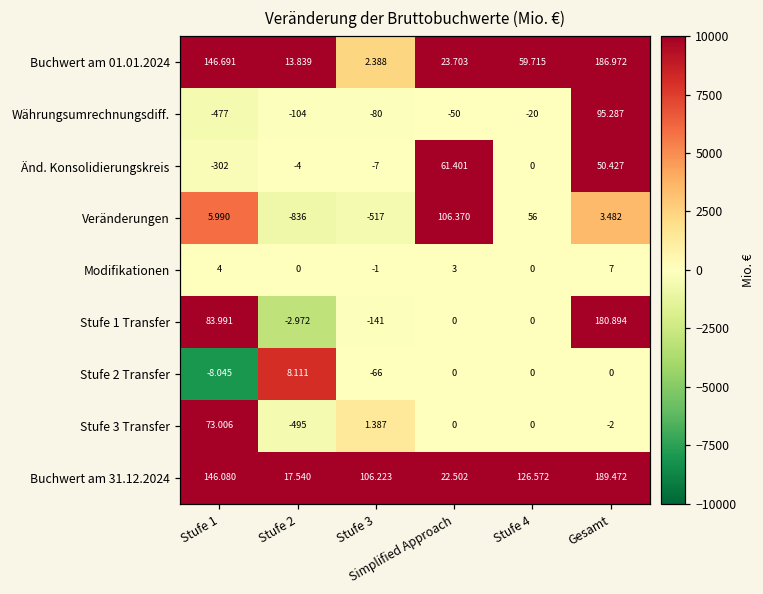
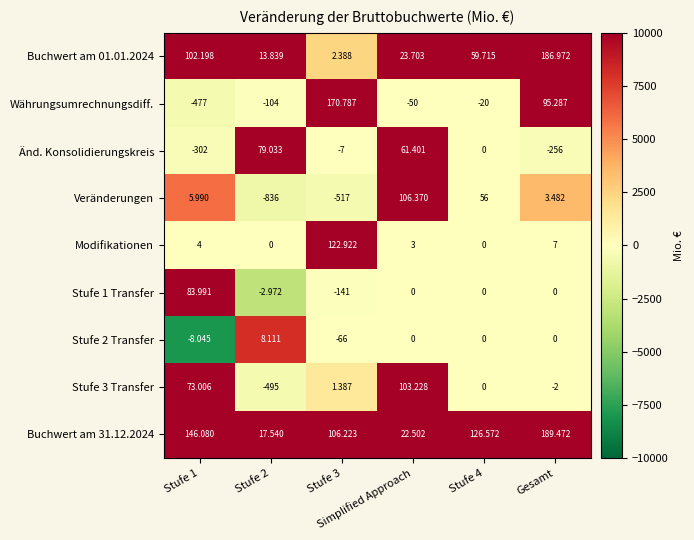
Buchwert am 01.01.2024, Stufe 1: 146.691 -> 102.198
Währungsumrechnungsdiff., Stufe 3: -80 -> 170.787
Änd. Konsolidierungskreis, Stufe 2: -4 -> 79.033
Änd. Konsolidierungskreis, Gesamt: 50.427 -> -256
Modifikationen, Stufe 3: -1 -> 122.922
Stufe 1 Transfer, Gesamt: 180.894 -> 0
Stufe 3 Transfer, Simplified Approach: 0 -> 103.228
